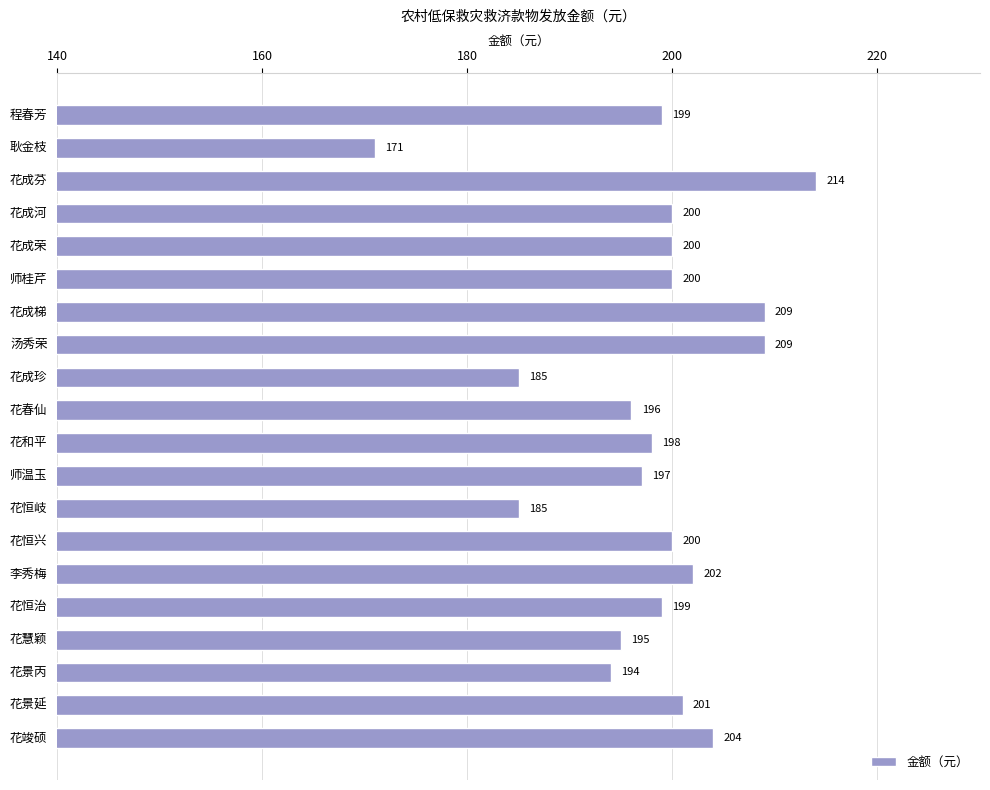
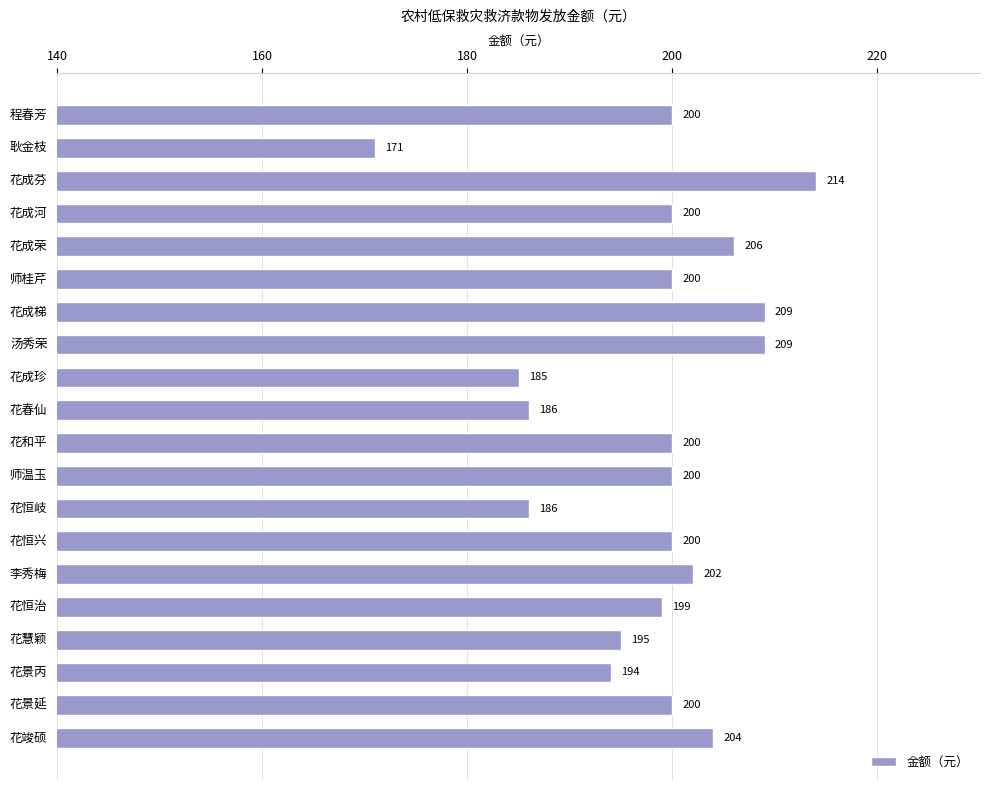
程春芳: 199 -> 200
花成荣: 200 -> 206
花春仙: 196 -> 186
花和平: 198 -> 200
师温玉: 197 -> 200
花恒岐: 185 -> 186
花景延: 201 -> 200
